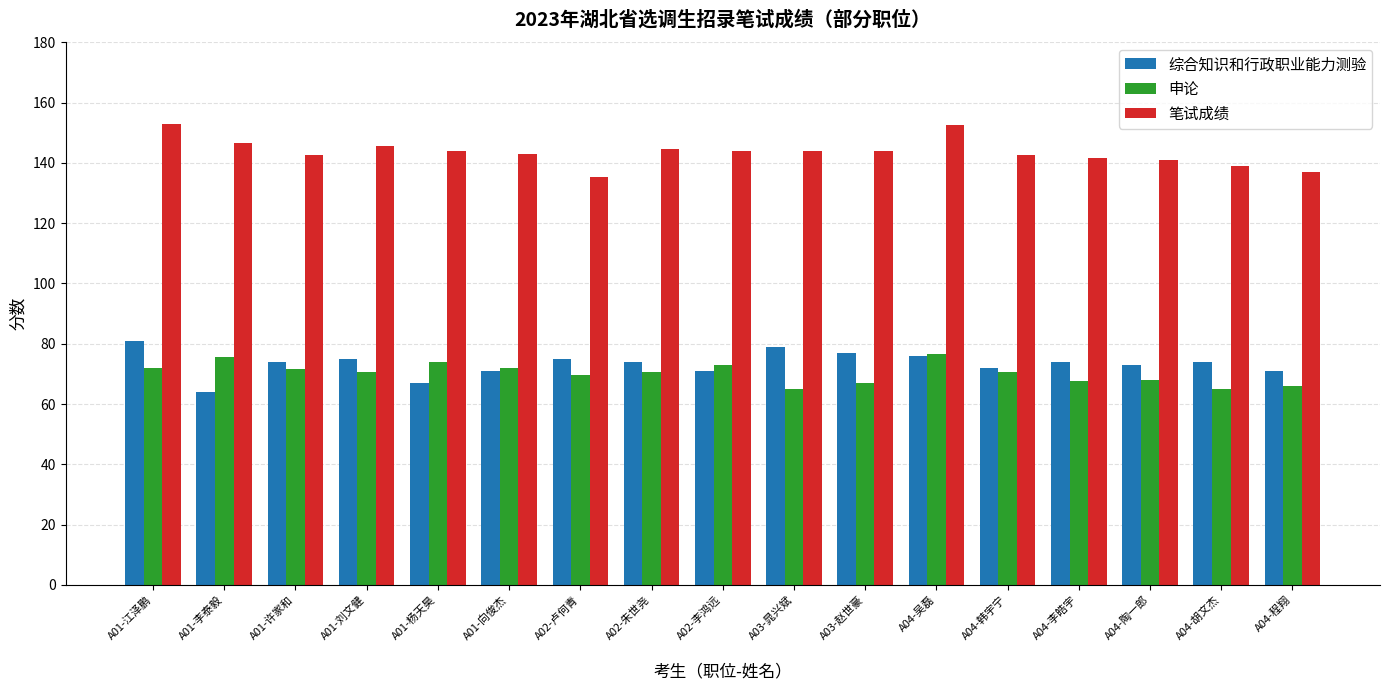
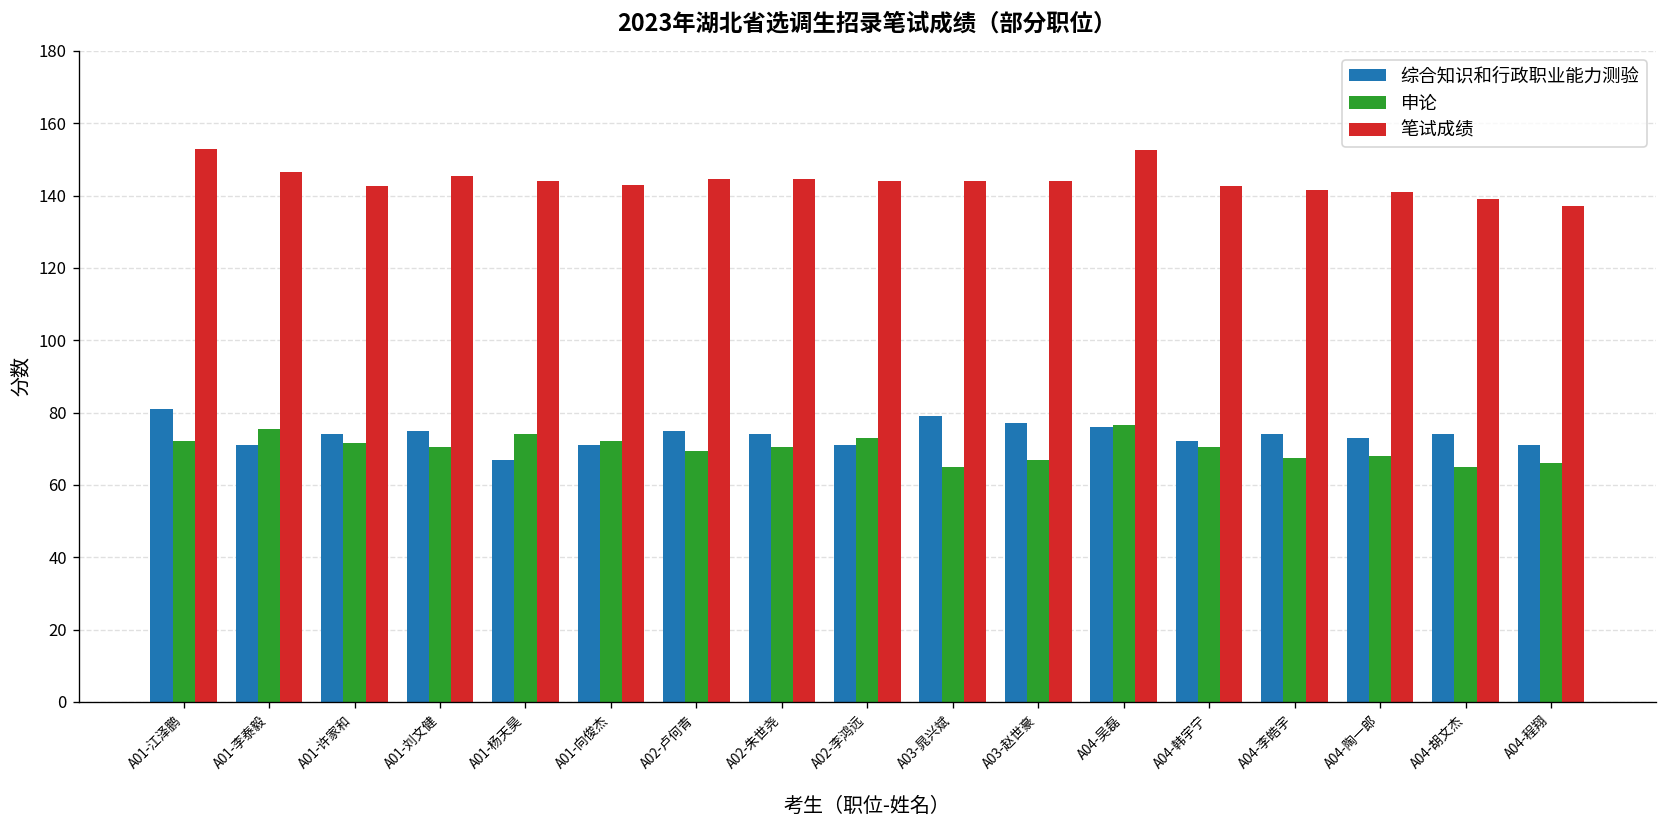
综合知识和行政职业能力测验, A01-李泰毅: 64 -> 71
笔试成绩, A02-卢何青: 135 -> 145
